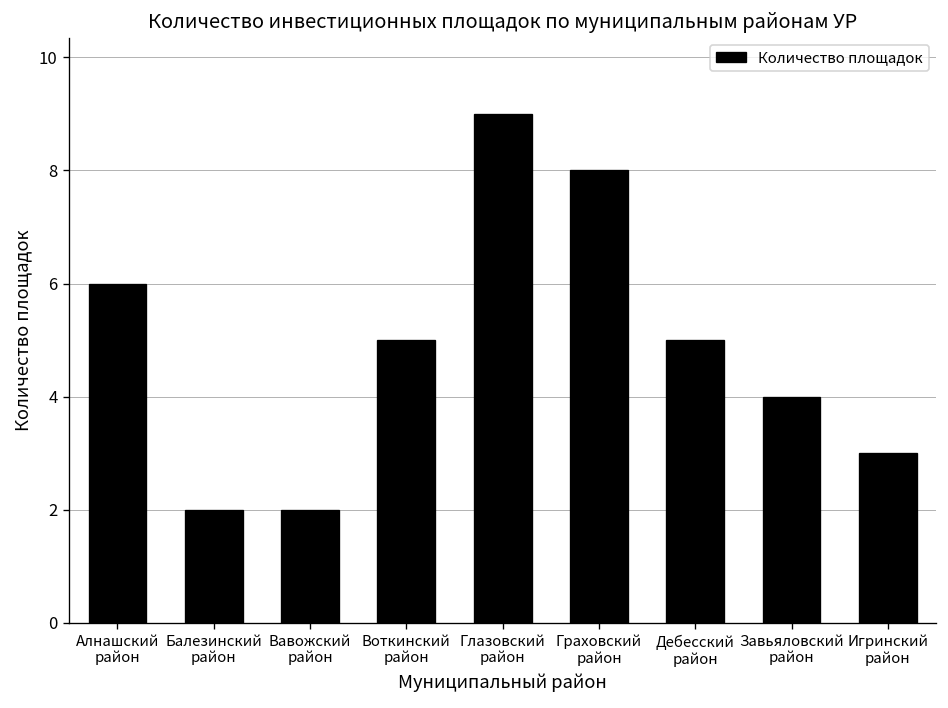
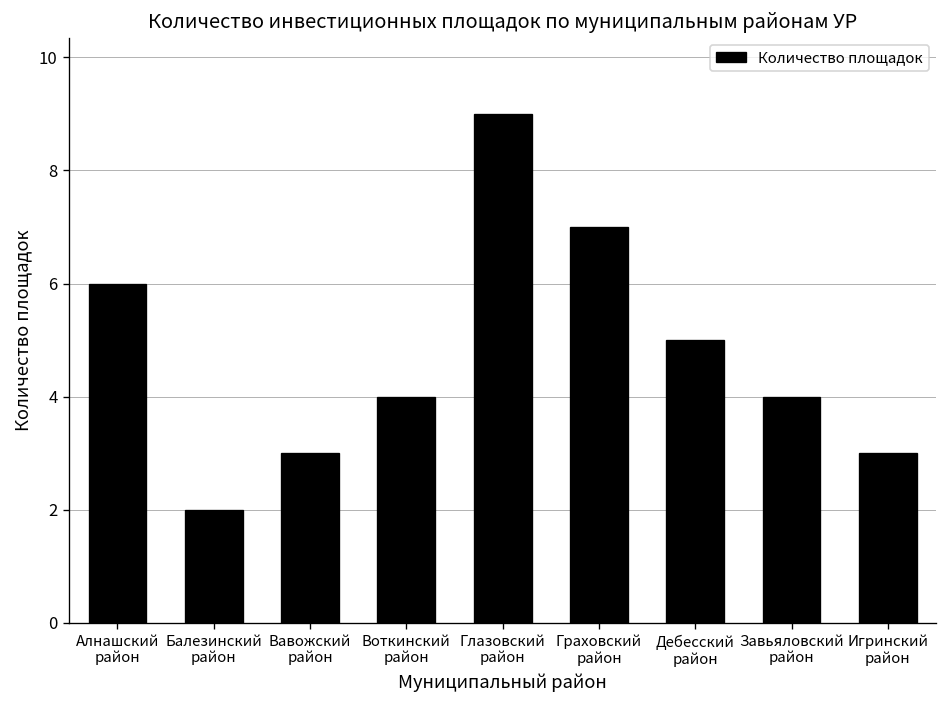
Вавожский район: 2 -> 3
Воткинский район: 5 -> 4
Граховский район: 8 -> 7
